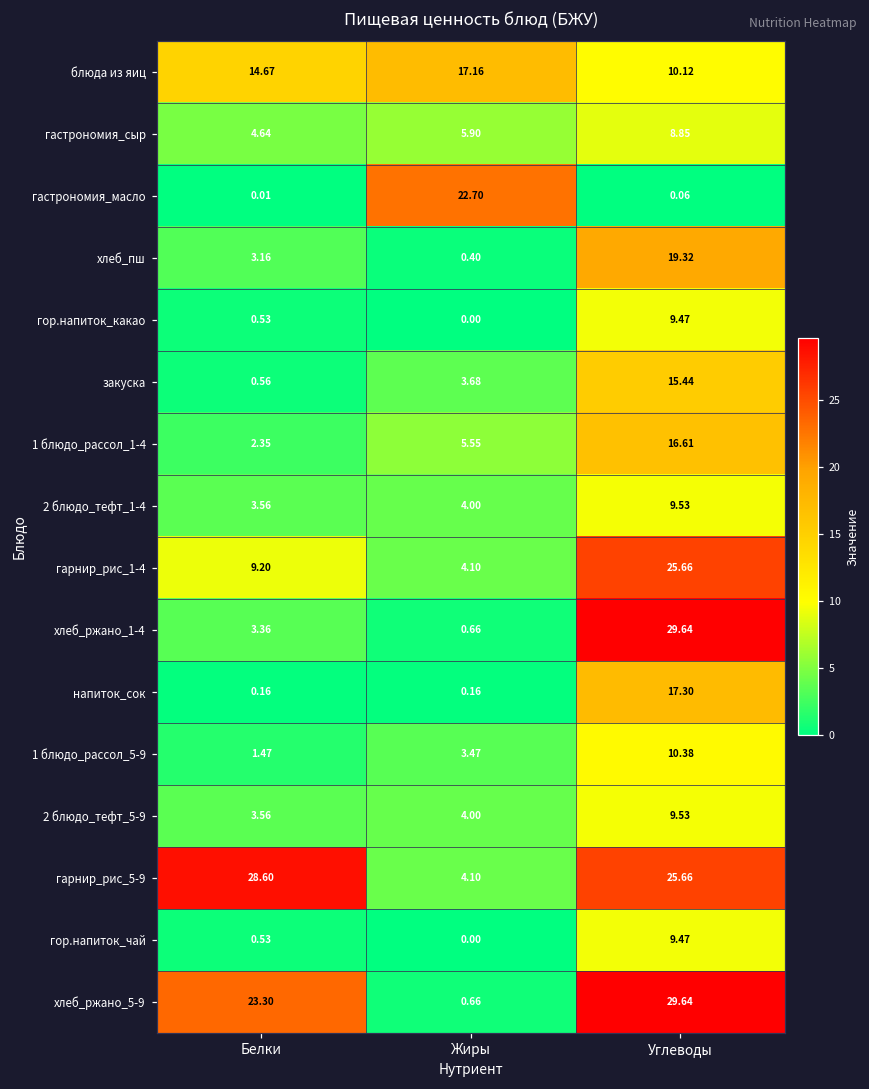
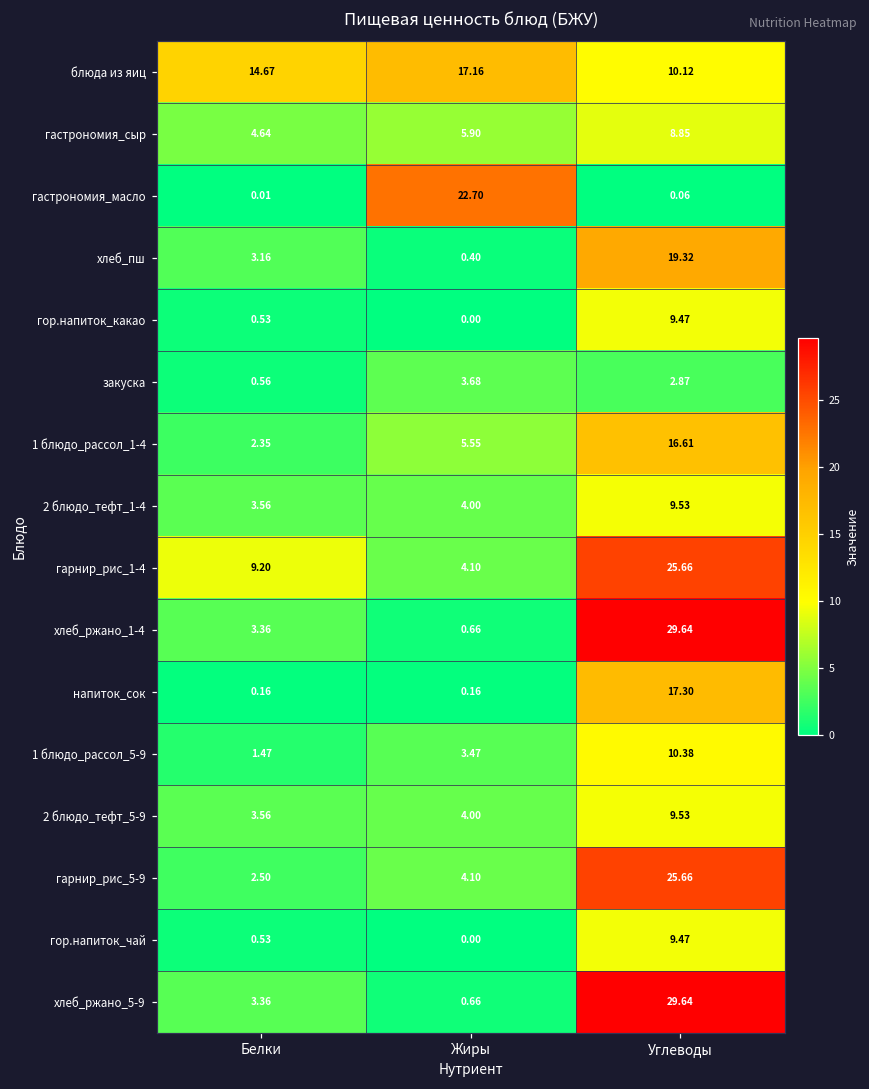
закуска, Углеводы: 15.44 -> 2.87
гарнир_рис_5-9, Белки: 28.60 -> 2.50
хлеб_ржано_5-9, Белки: 23.30 -> 3.36
